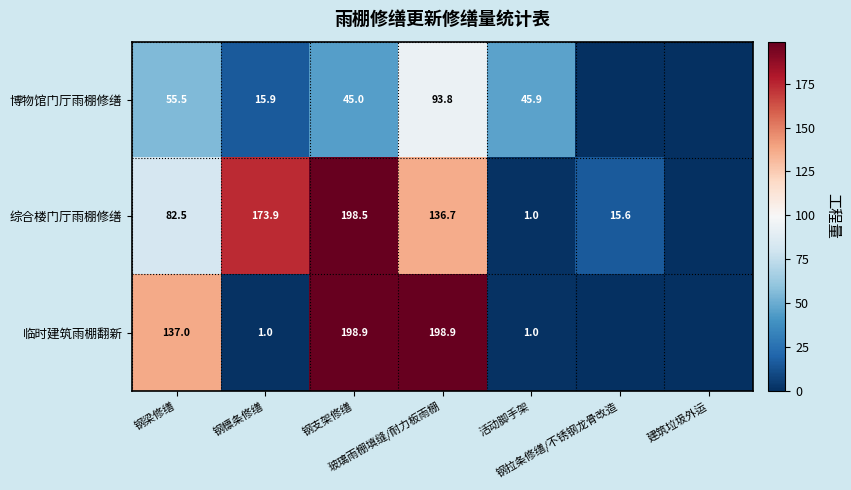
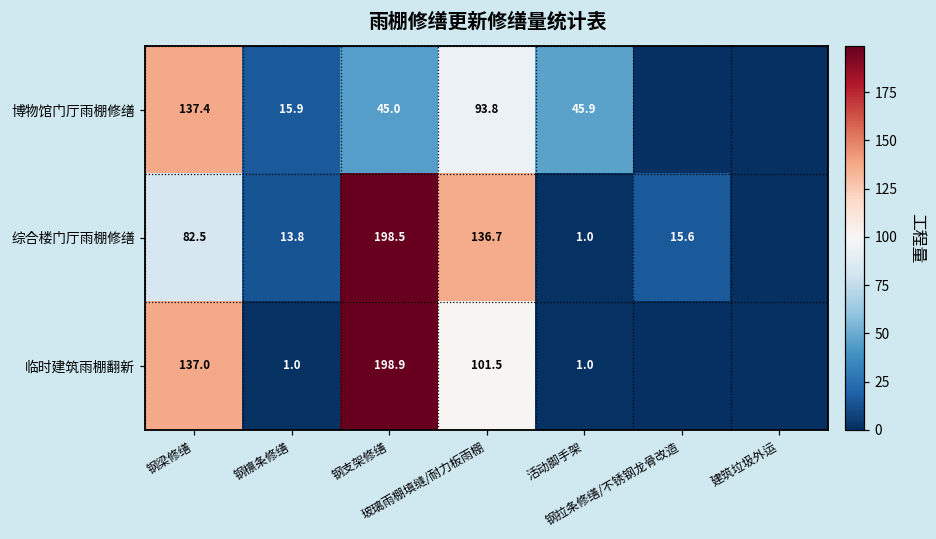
博物馆门厅雨棚修缮, 钢梁修缮: 55.5 -> 137.4
综合楼门厅雨棚修缮, 钢檩条修缮: 173.9 -> 13.8
临时建筑雨棚翻新, 玻璃雨棚填缝/耐力板雨棚: 198.9 -> 101.5
